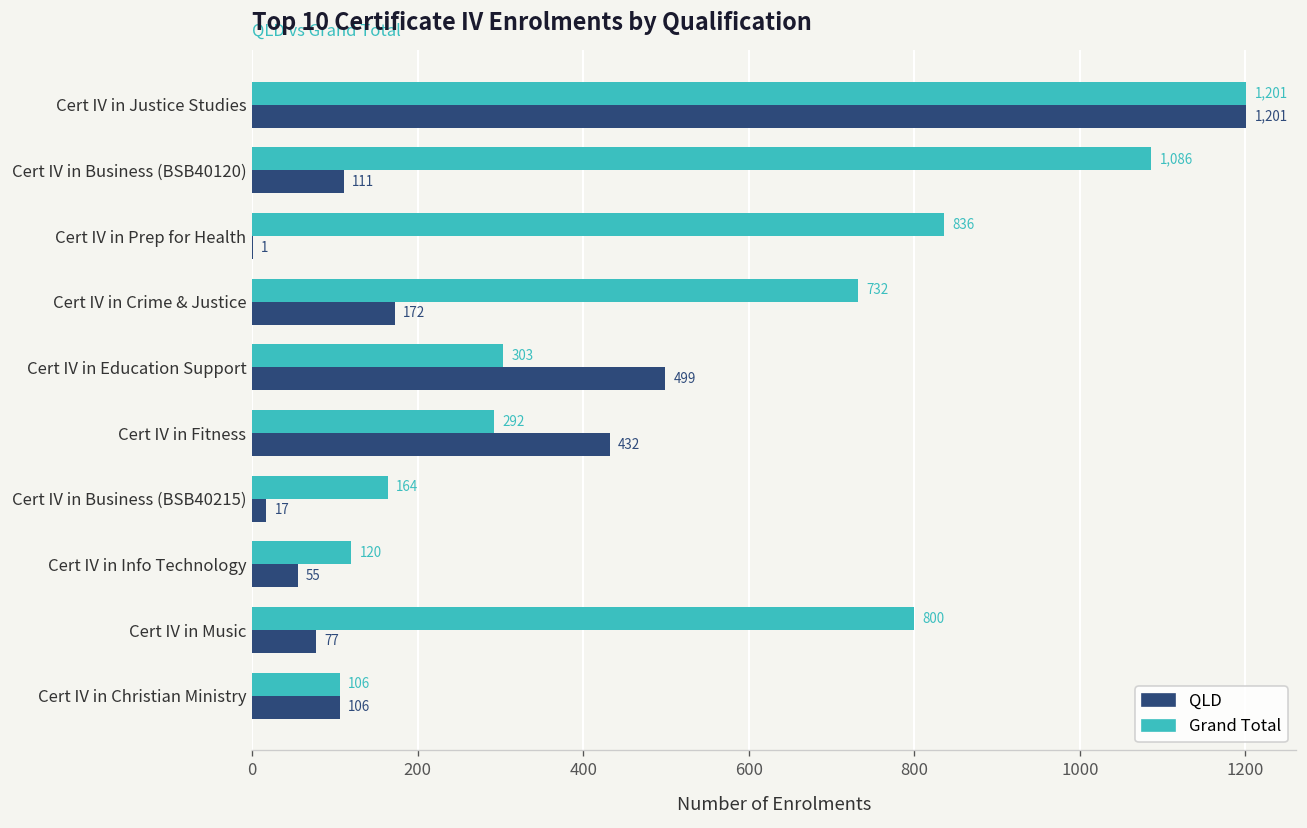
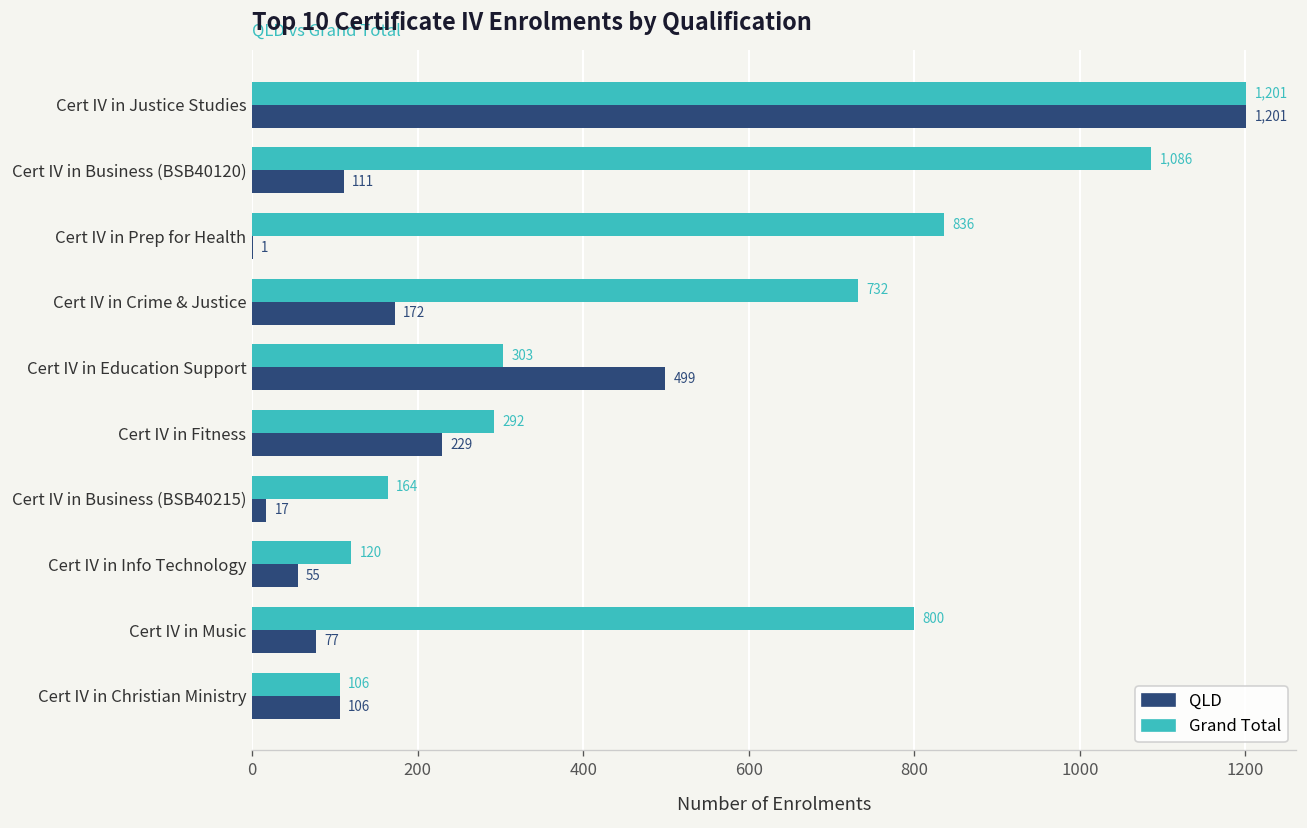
QLD, Cert IV in Fitness: 432 -> 229
